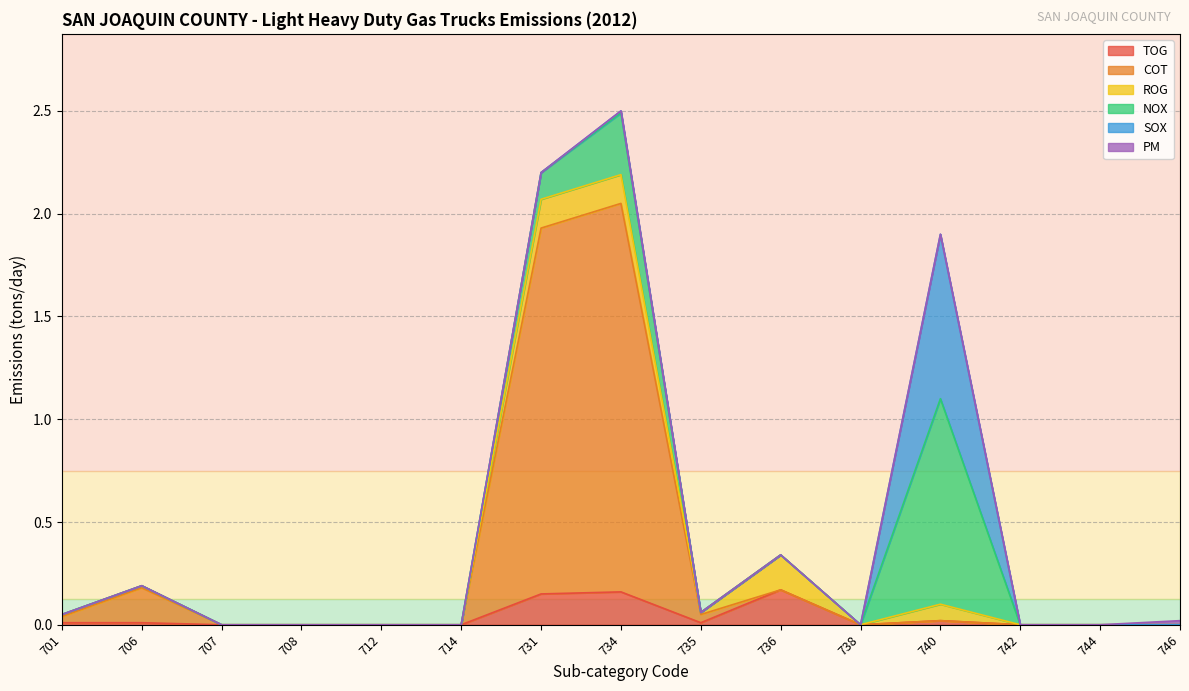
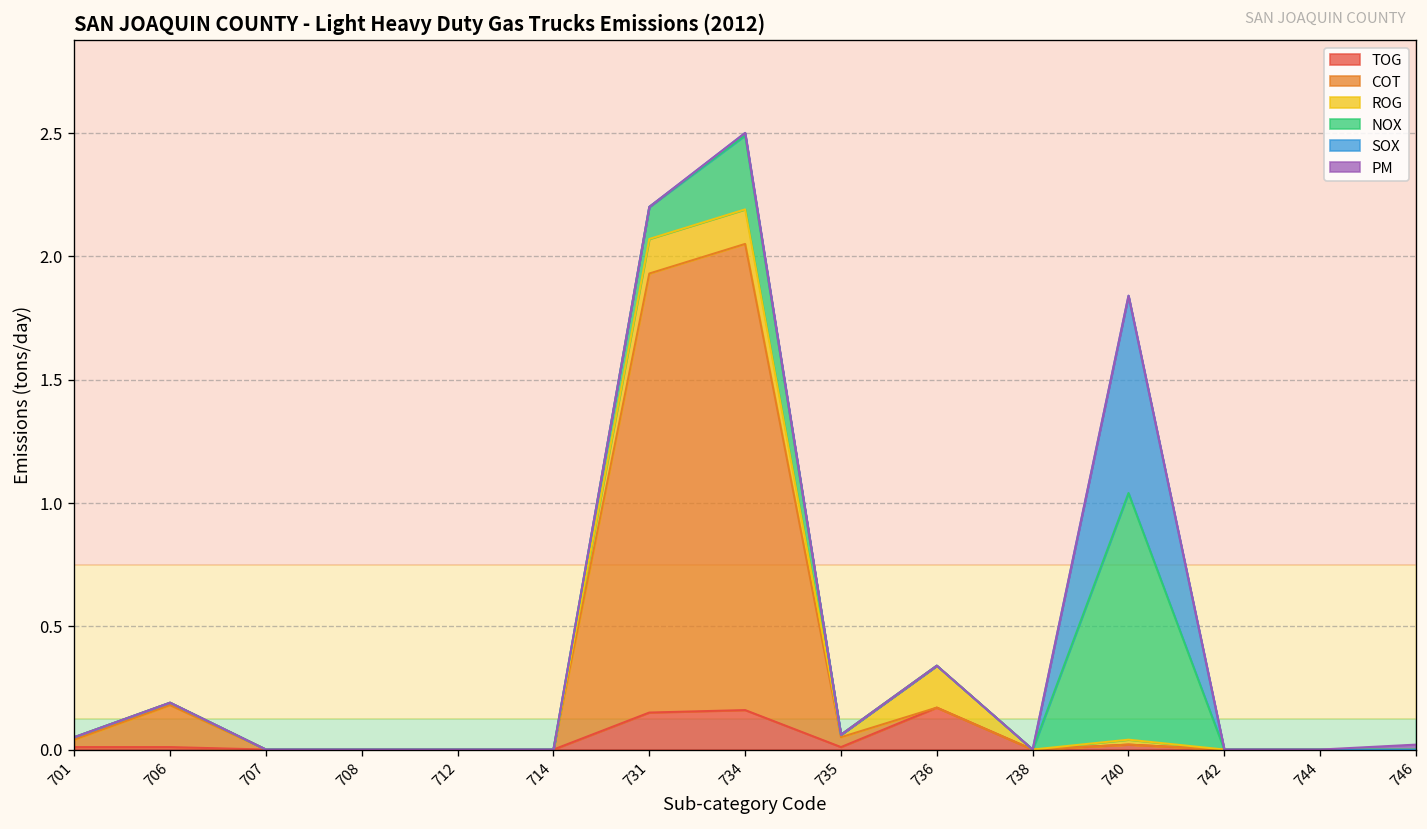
ROG, 740: 0.08 -> 0.02
